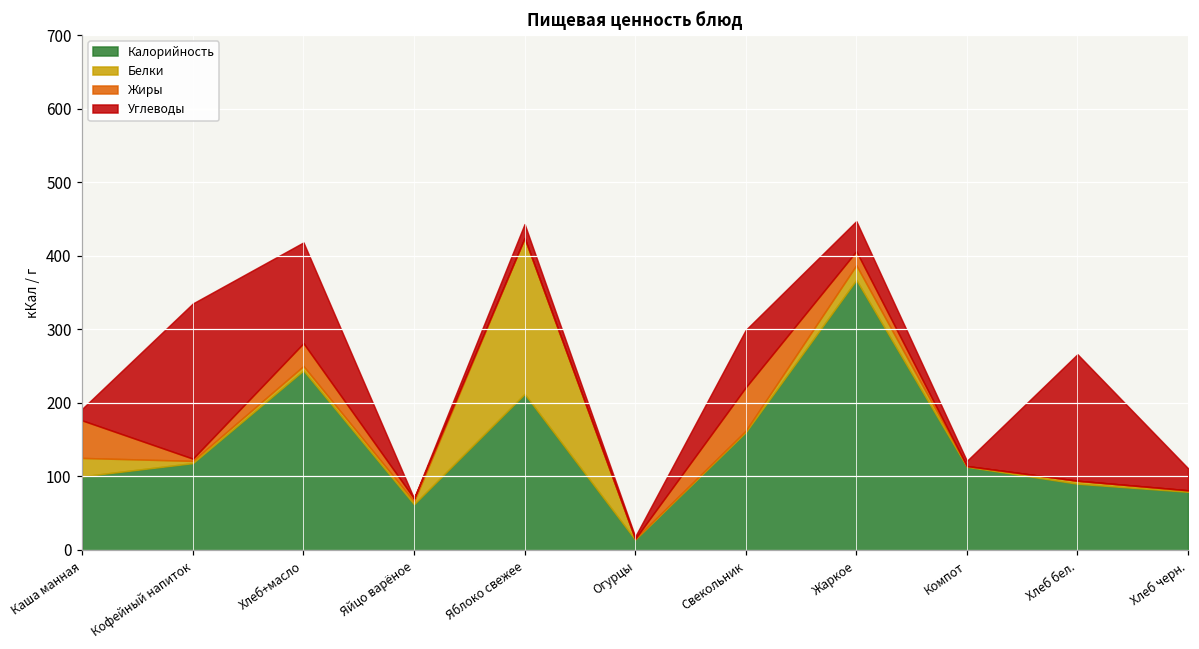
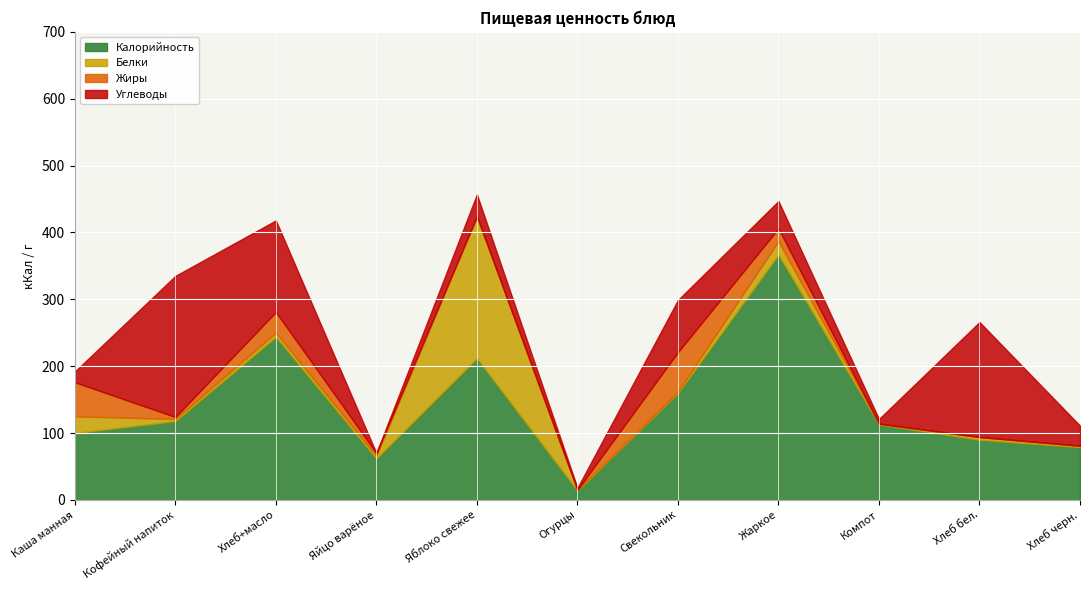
Углеводы, Яблоко свежее: 20 -> 30
